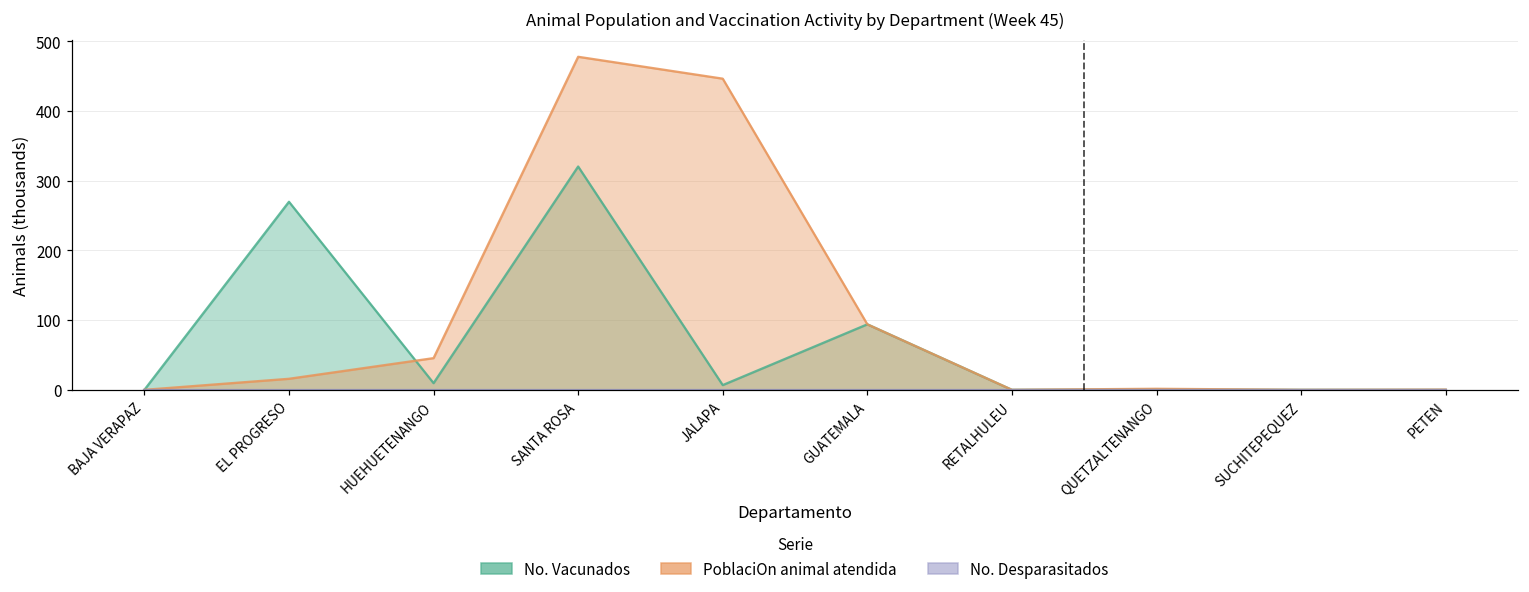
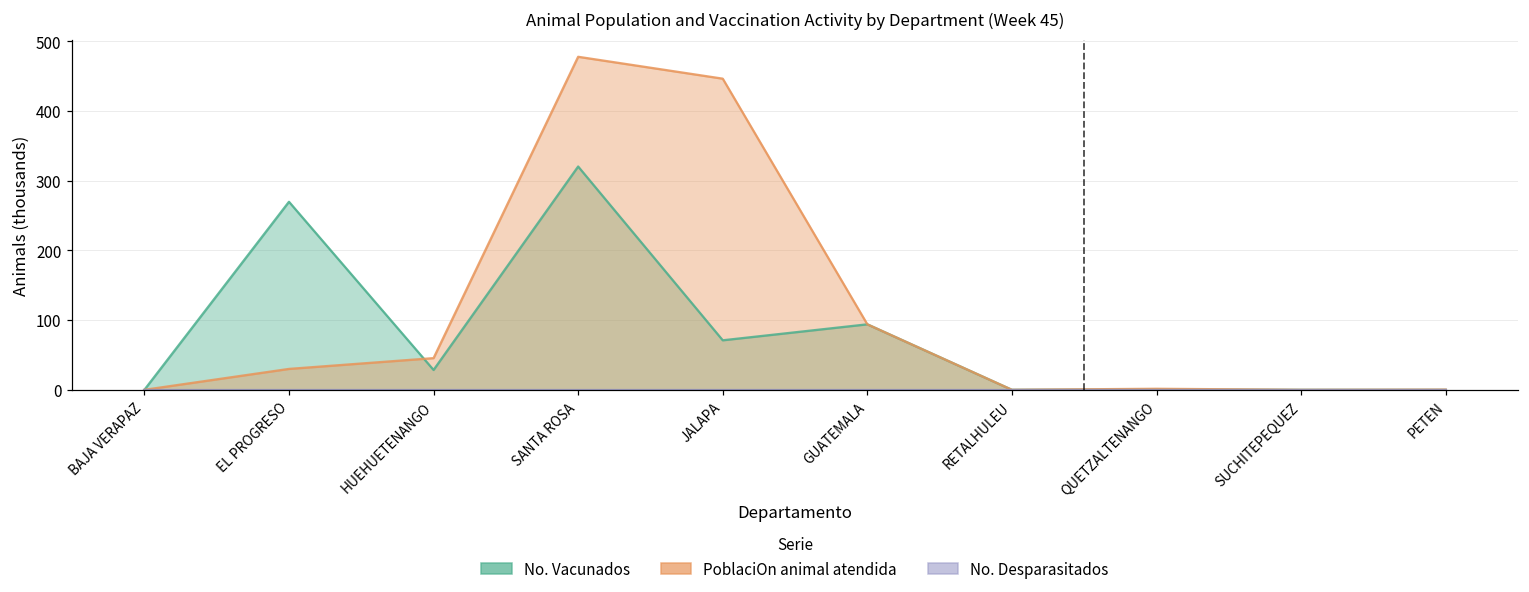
PoblaciOn animal atendida, EL PROGRESO: 20 -> 30
No. Vacunados, HUEHUETENANGO: 10 -> 30
No. Vacunados, JALAPA: 10 -> 70
